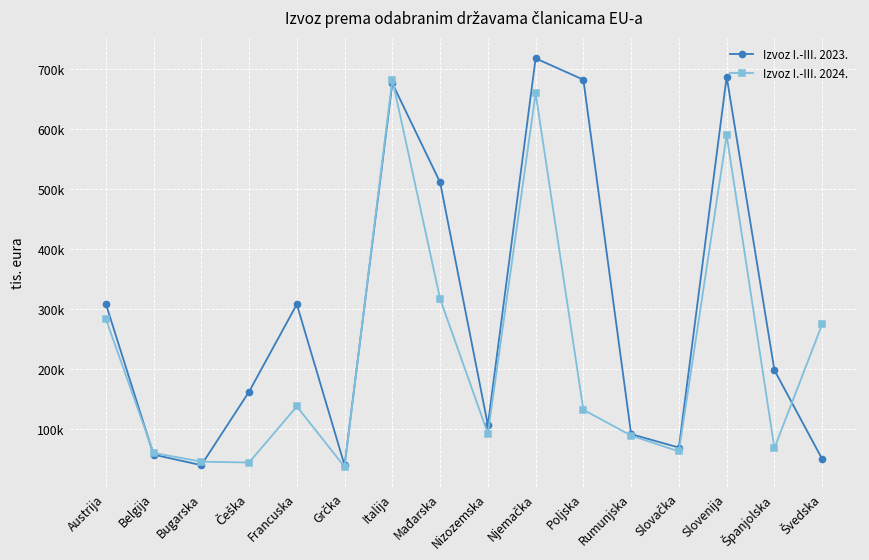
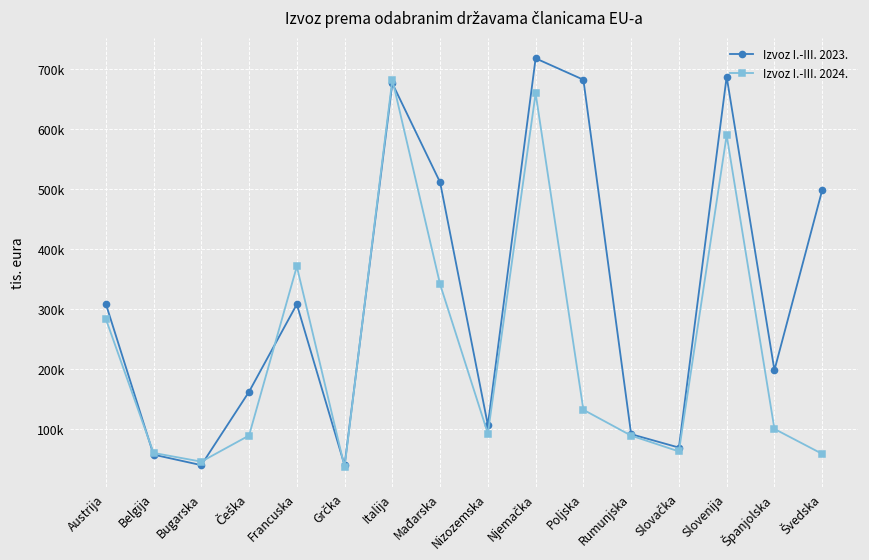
Izvoz I.-III. 2024., Češka: 40000 -> 90000
Izvoz I.-III. 2024., Francuska: 140000 -> 370000
Izvoz I.-III. 2024., Mađarska: 320000 -> 340000
Izvoz I.-III. 2024., Španjolska: 70000 -> 100000
Izvoz I.-III. 2023., Švedska: 50000 -> 500000
Izvoz I.-III. 2024., Švedska: 270000 -> 60000
